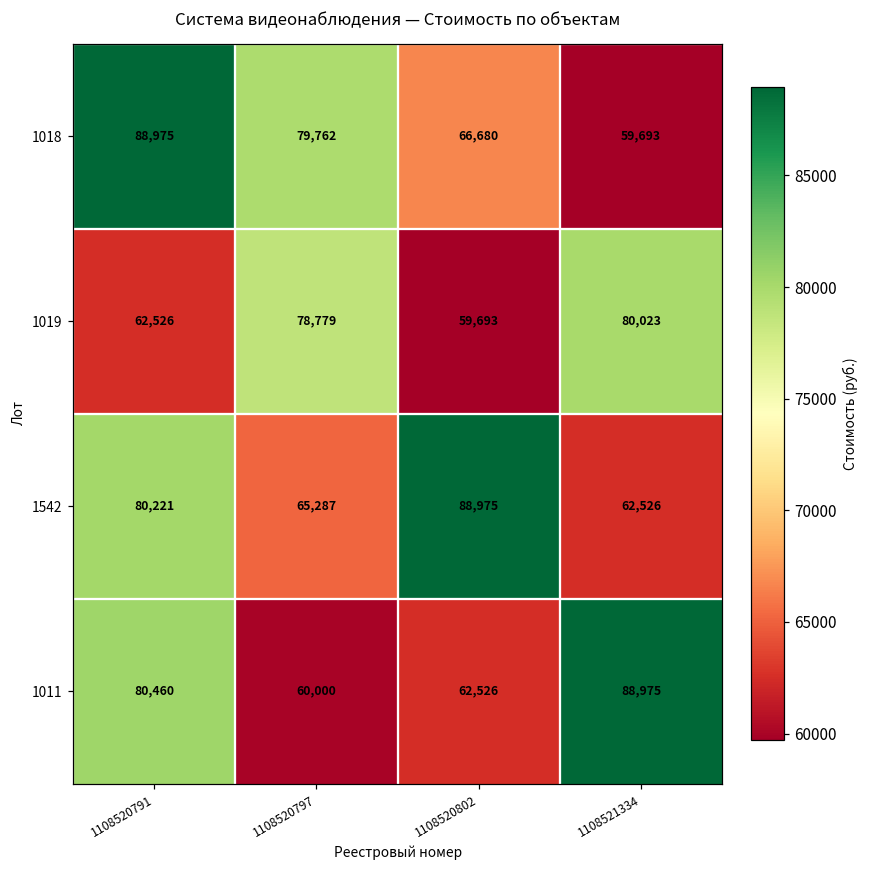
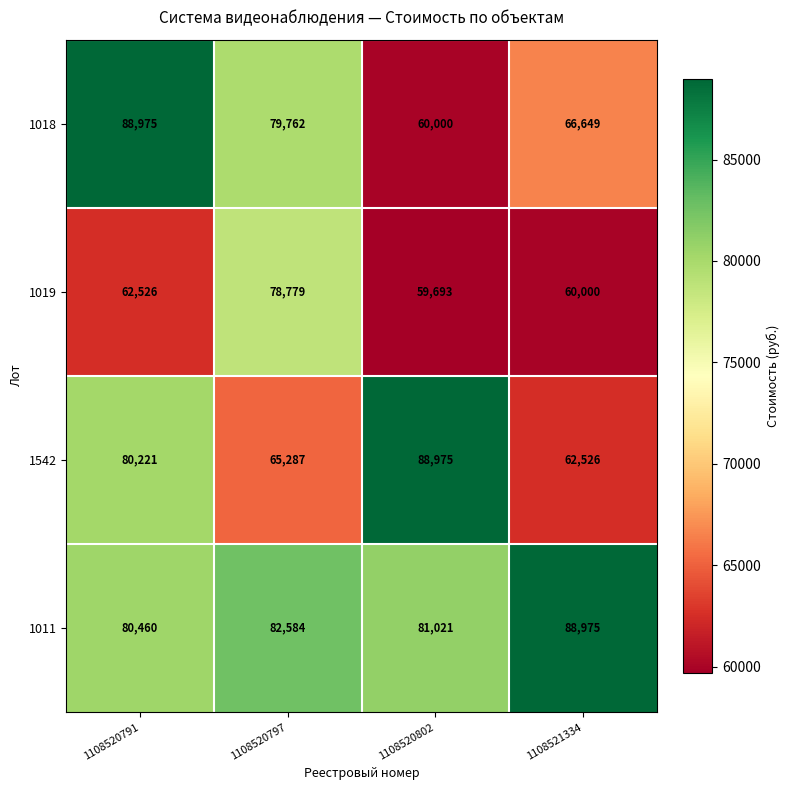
1018, 1108520802: 66,680 -> 60,000
1018, 1108521334: 59,693 -> 66,649
1019, 1108521334: 80,023 -> 60,000
1011, 1108520797: 60,000 -> 82,584
1011, 1108520802: 62,526 -> 81,021
